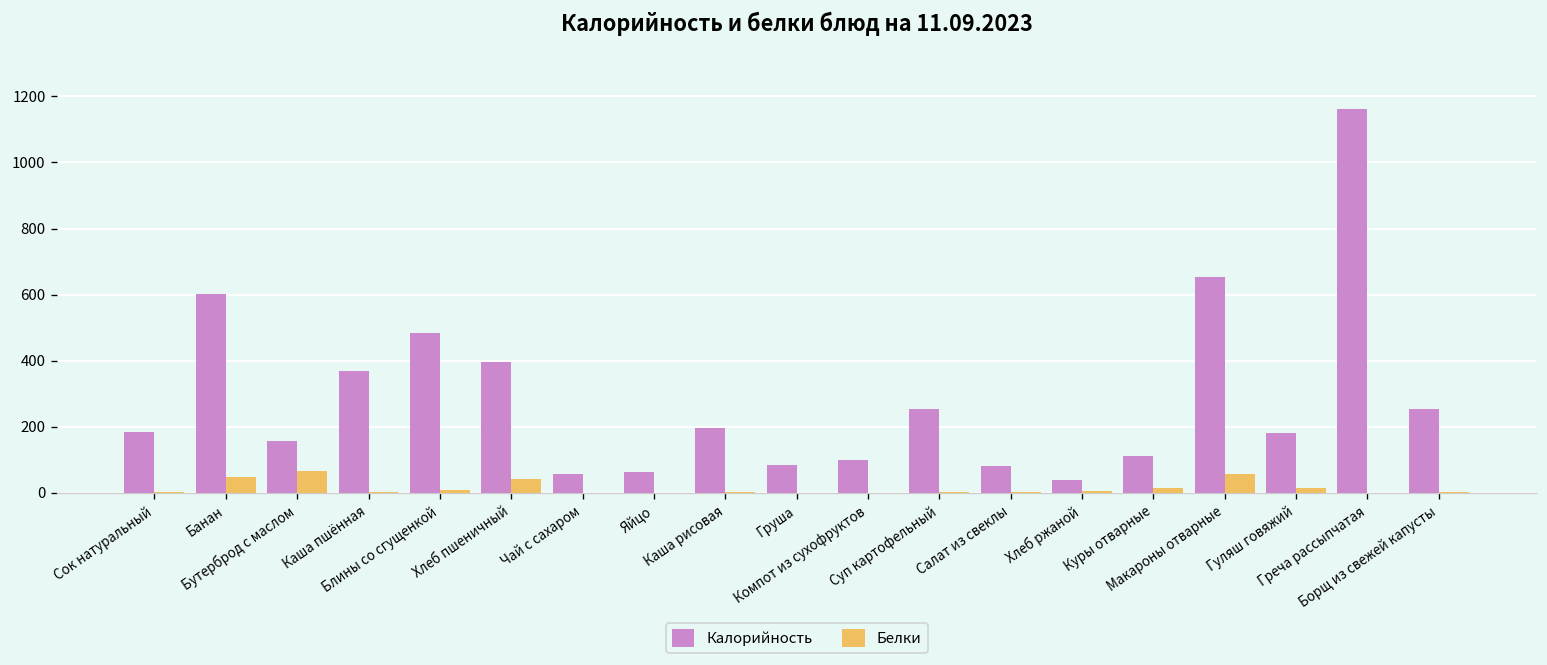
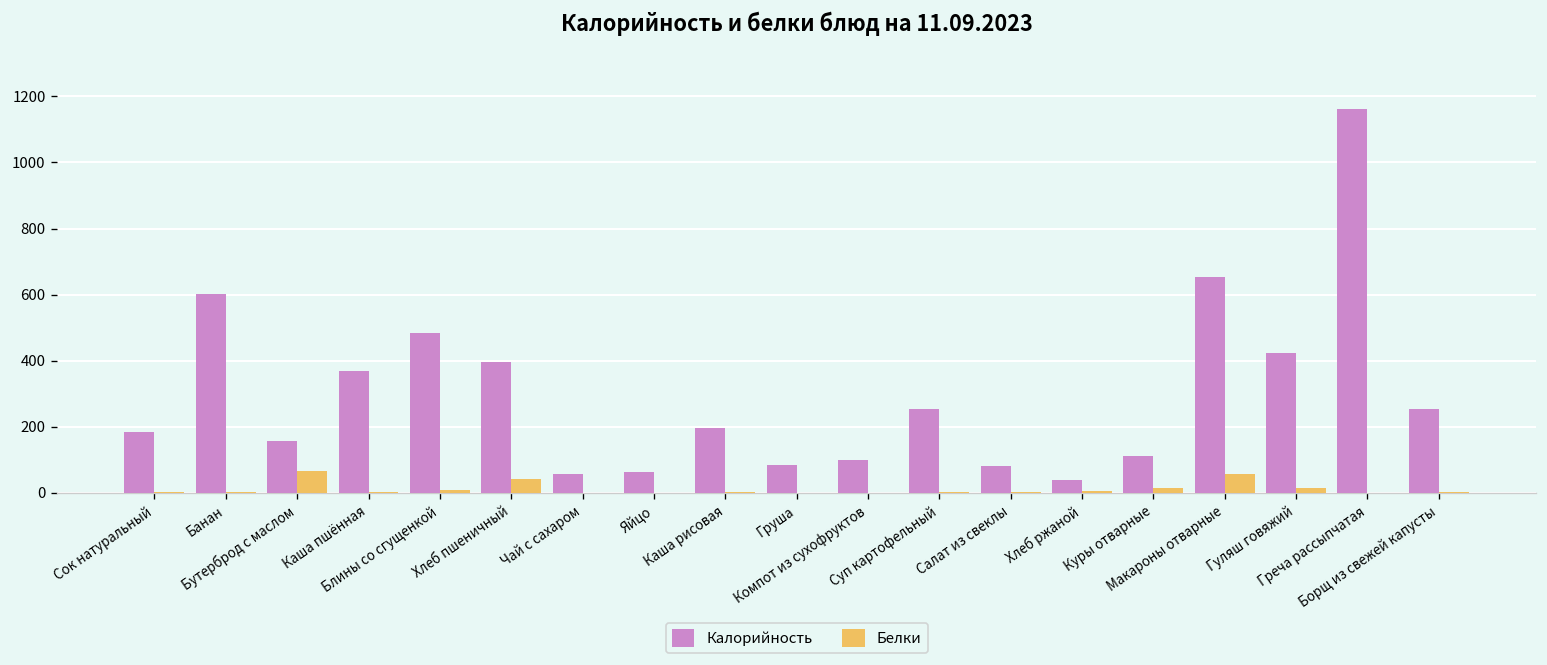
Белки, Банан: 50 -> 0
Калорийность, Гуляш говяжий: 180 -> 420
